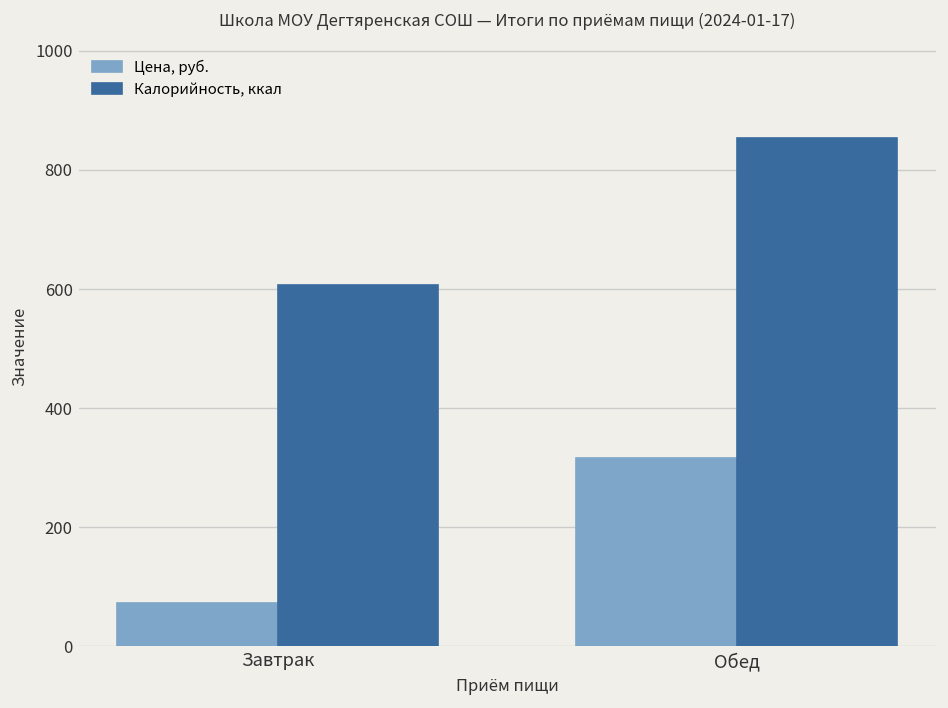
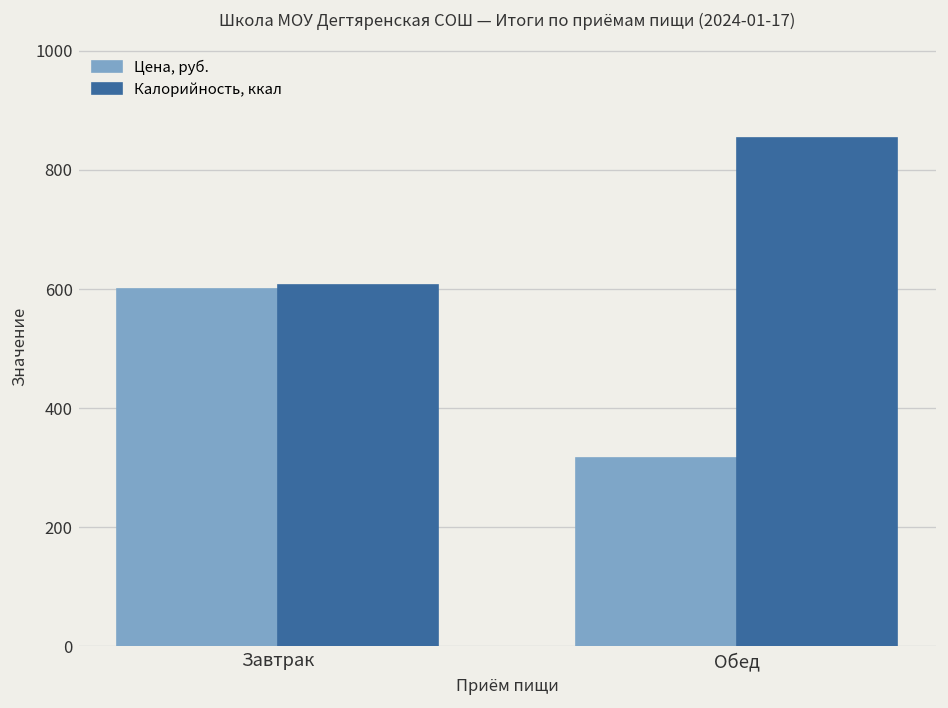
Цена, руб., Завтрак: 70 -> 600
